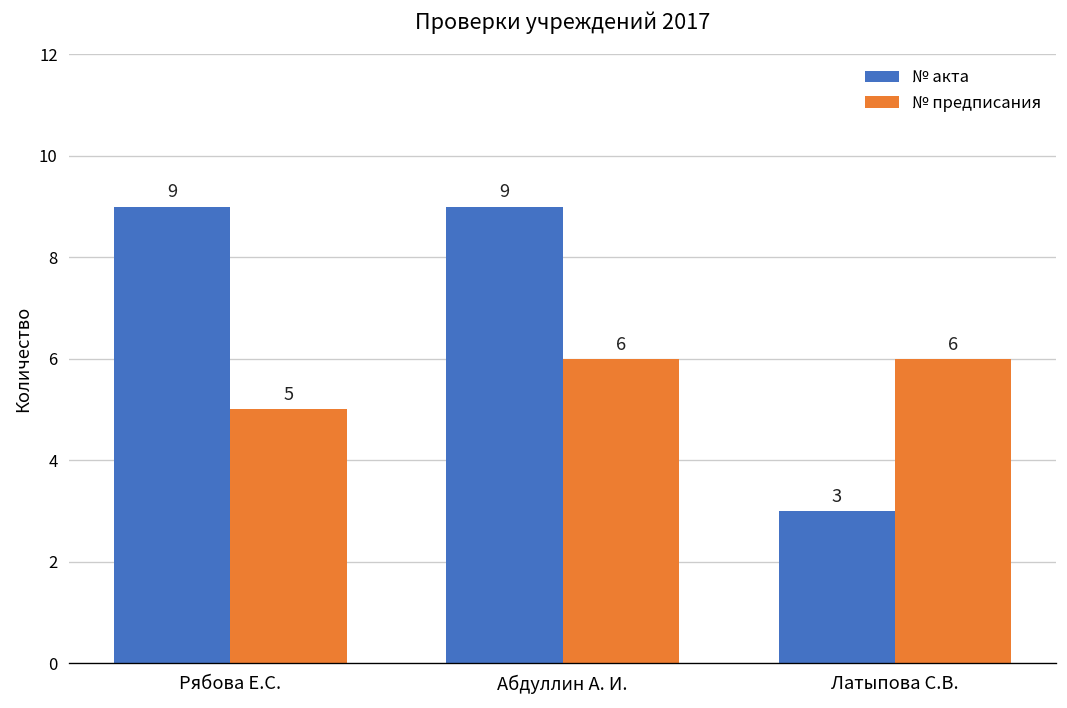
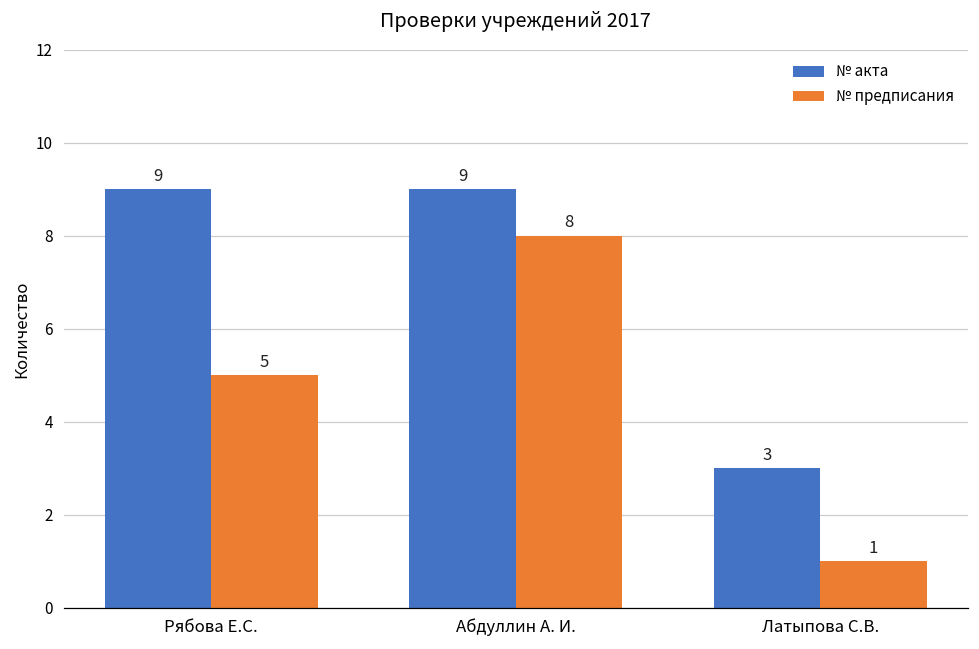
№ предписания, Абдуллин А. И.: 6 -> 8
№ предписания, Латыпова С.В.: 6 -> 1
